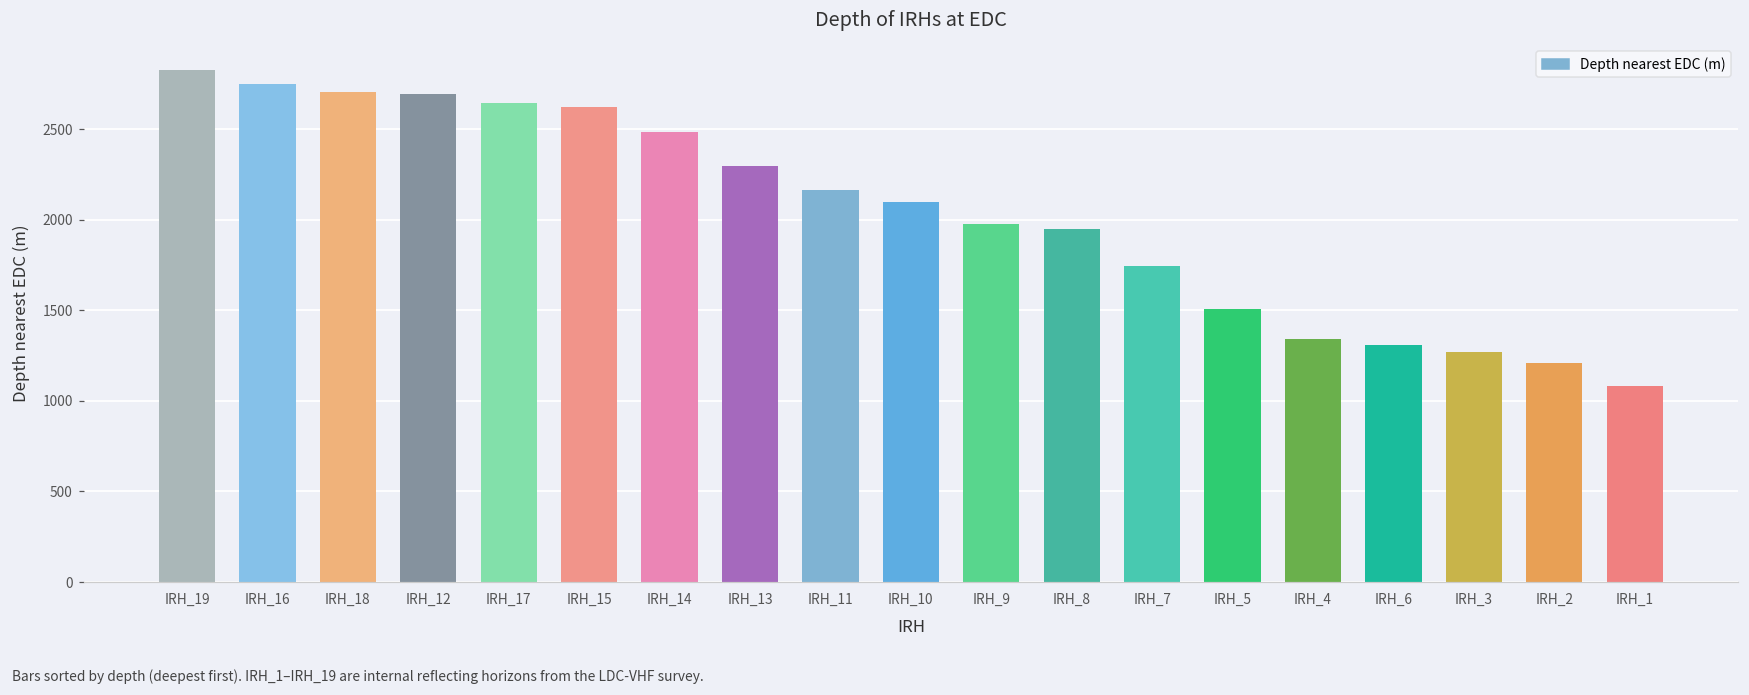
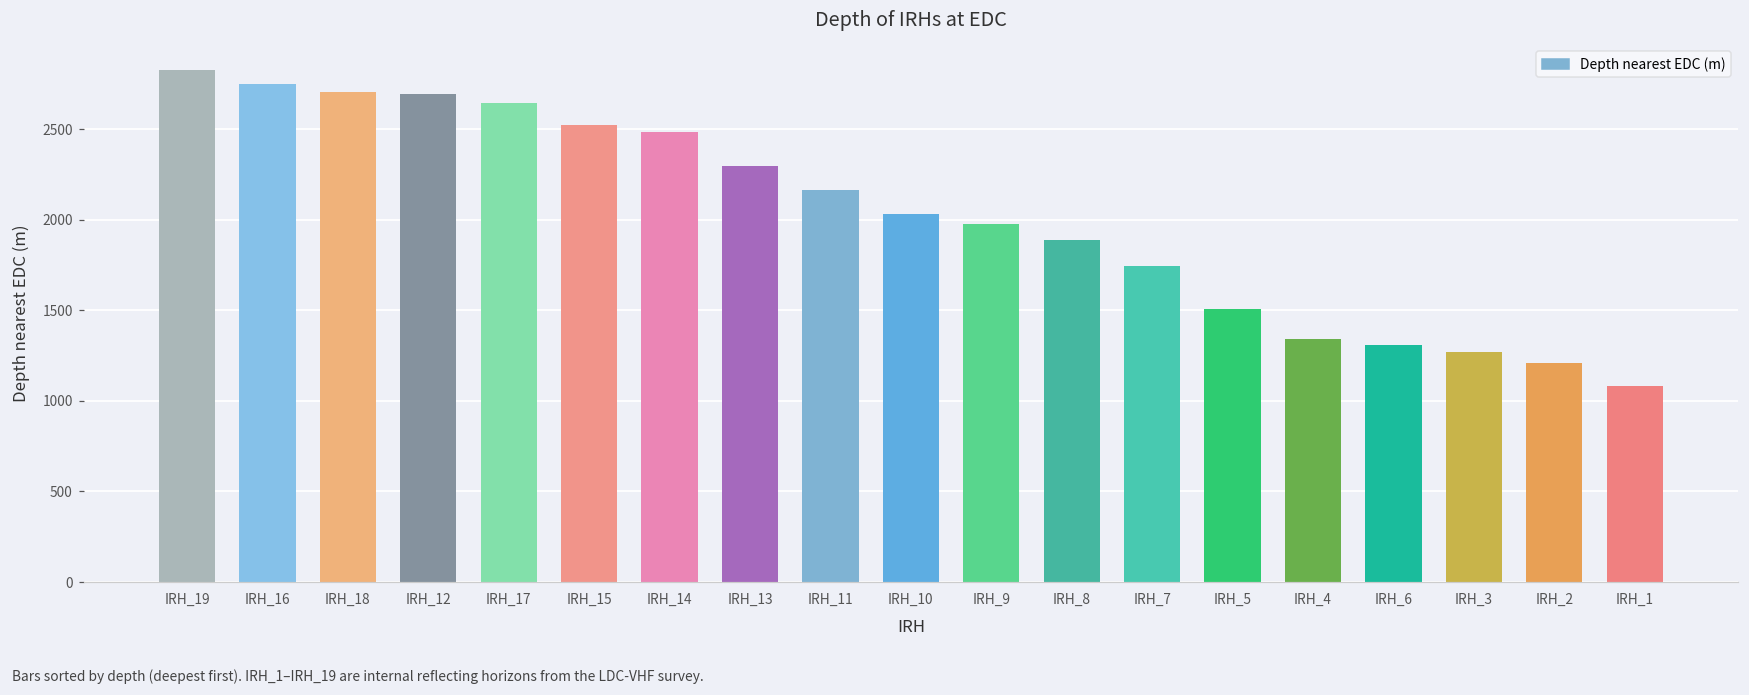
IRH_15: 2620 -> 2530
IRH_10: 2100 -> 2030
IRH_8: 1950 -> 1890
